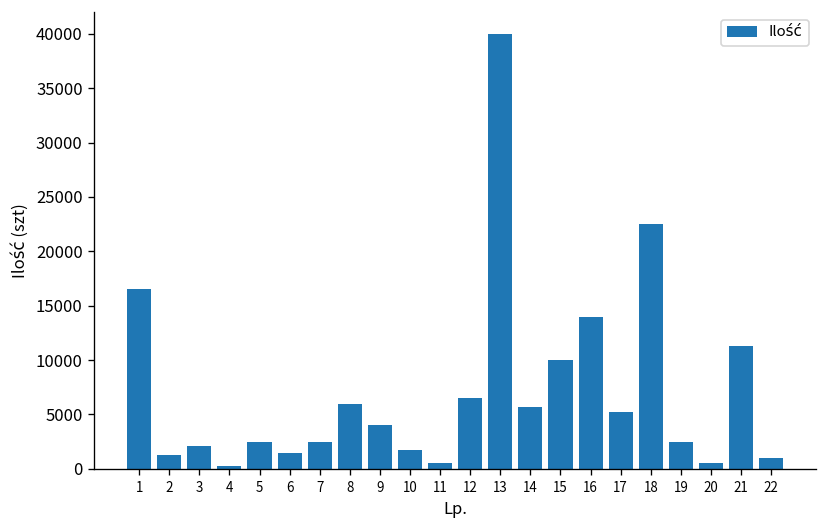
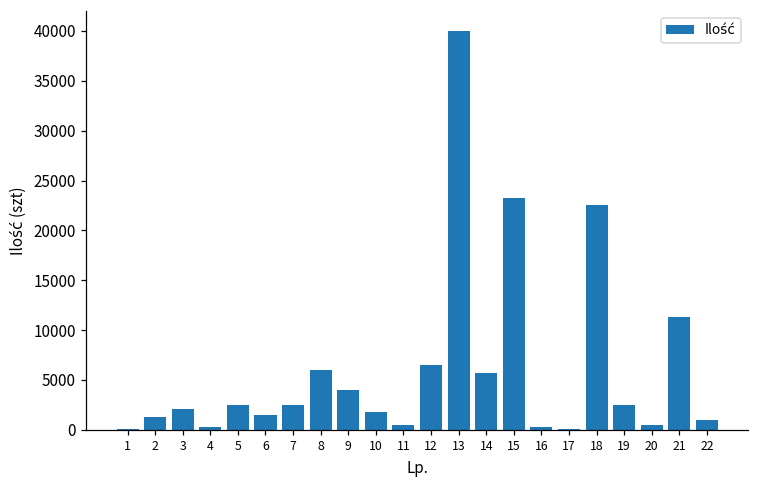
1: 17000 -> 0
15: 10000 -> 23000
16: 14000 -> 0
17: 5000 -> 0
